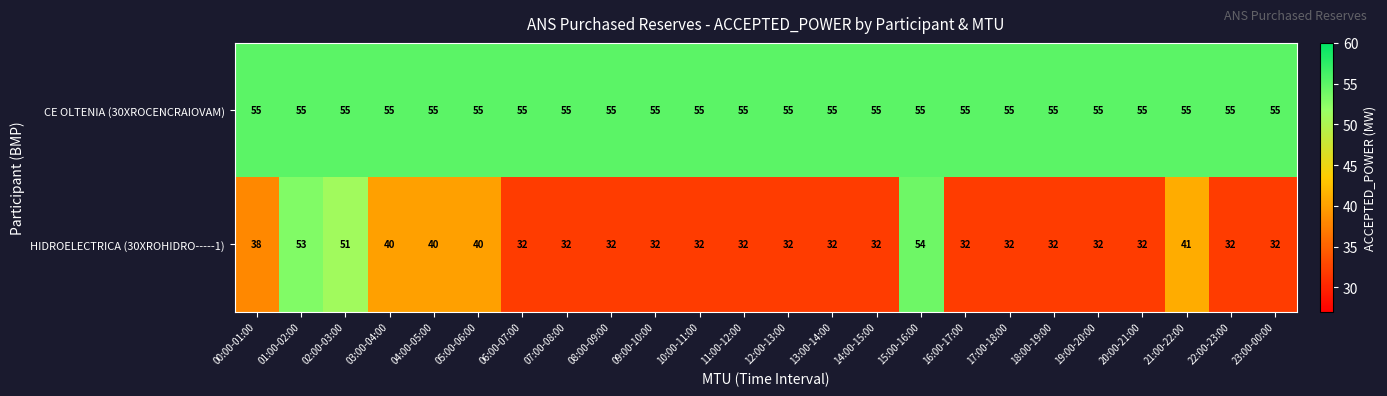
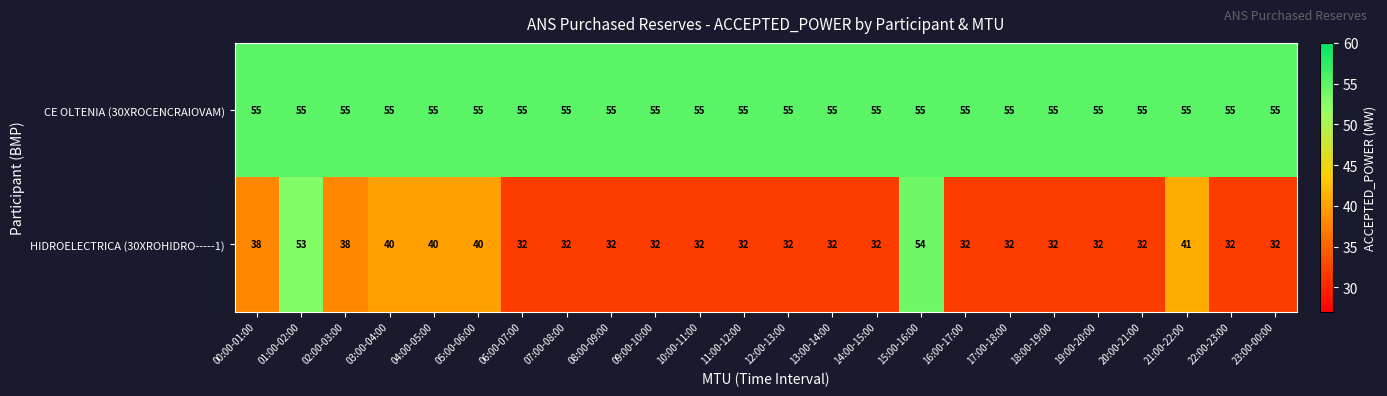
HIDROELECTRICA (30XROHIDRO-----1), 02:00-03:00: 51 -> 38
